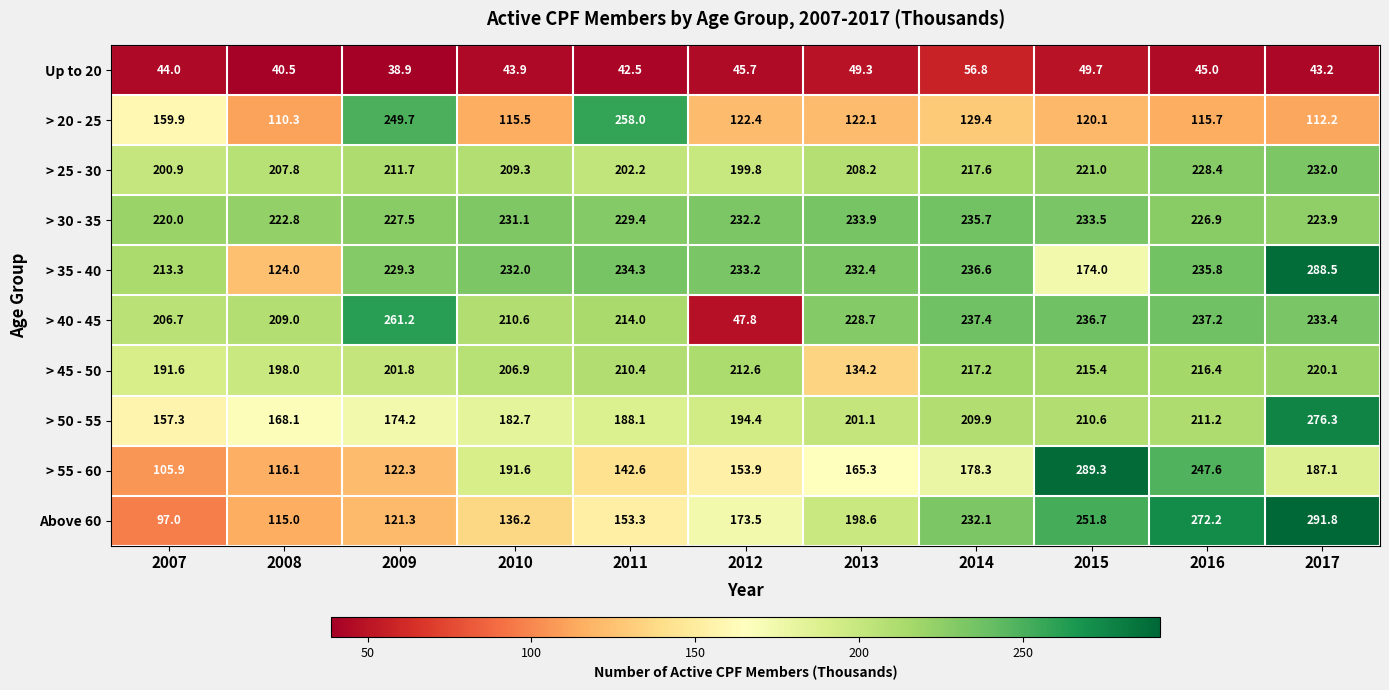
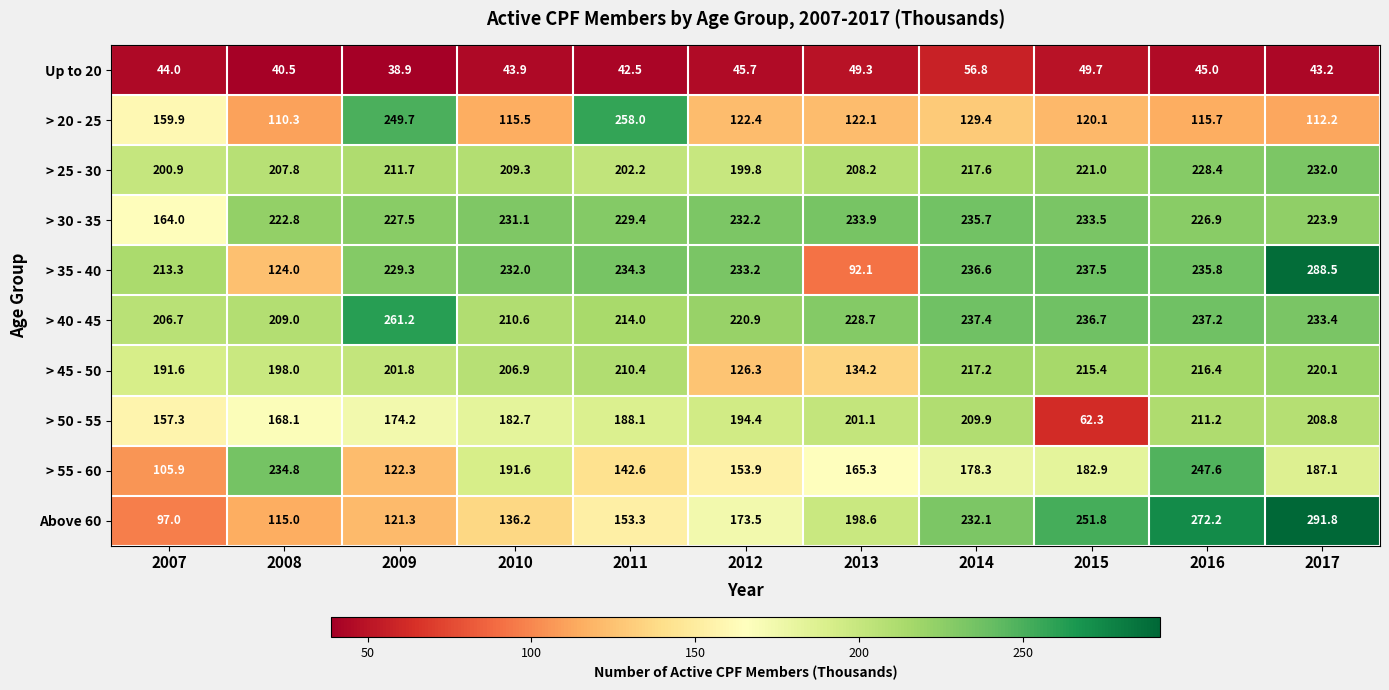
> 30 - 35, 2007: 220.0 -> 164.0
> 35 - 40, 2013: 232.4 -> 92.1
> 35 - 40, 2015: 174.0 -> 237.5
> 40 - 45, 2012: 47.8 -> 220.9
> 45 - 50, 2012: 212.6 -> 126.3
> 50 - 55, 2015: 210.6 -> 62.3
> 50 - 55, 2017: 276.3 -> 208.8
> 55 - 60, 2008: 116.1 -> 234.8
> 55 - 60, 2015: 289.3 -> 182.9
